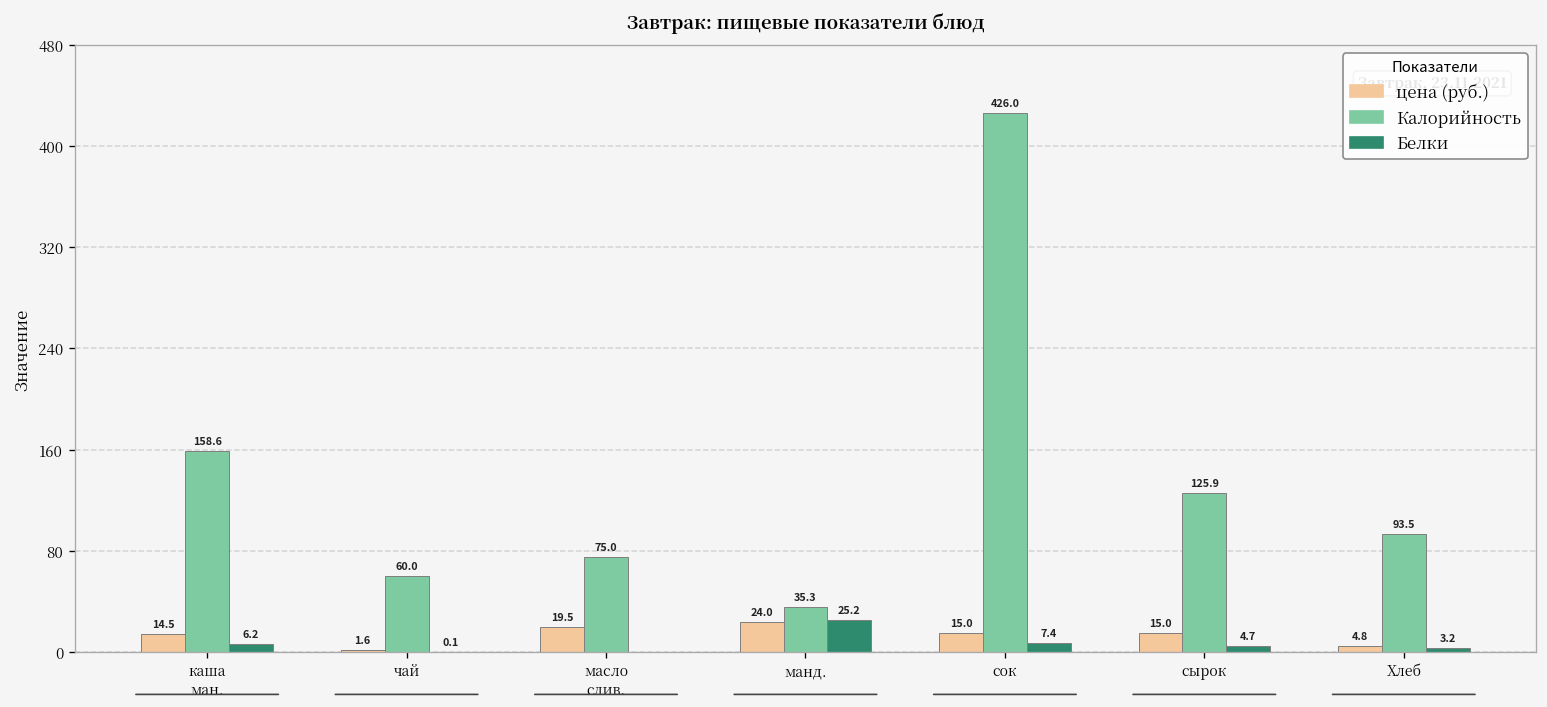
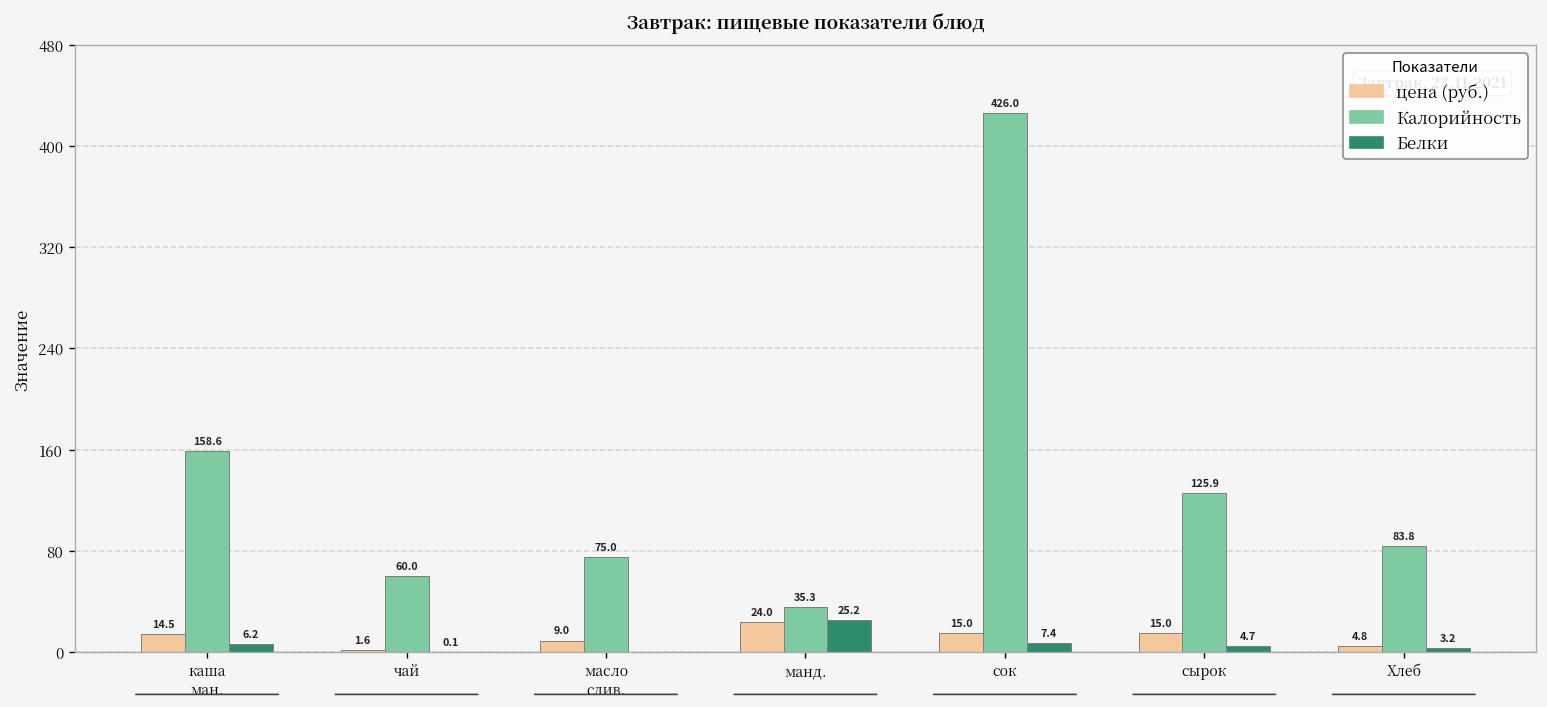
цена (руб.), масло слив.: 19.5 -> 9.0
Калорийность, Хлеб: 93.5 -> 83.8
